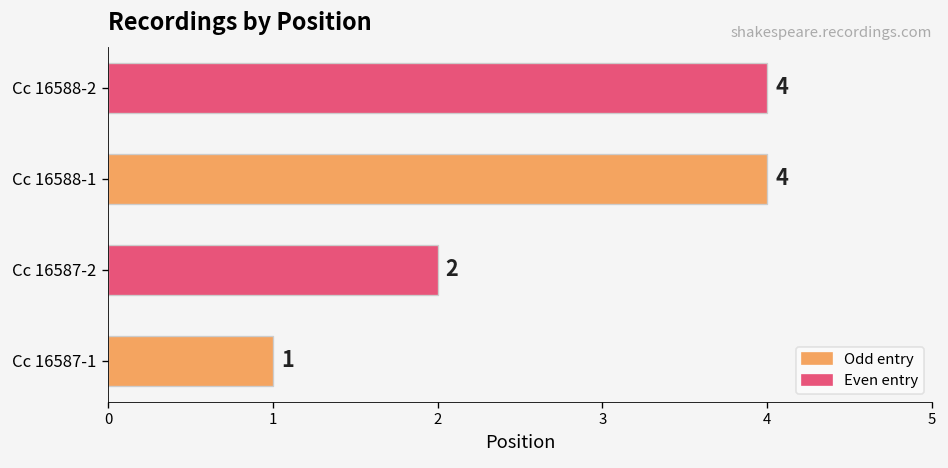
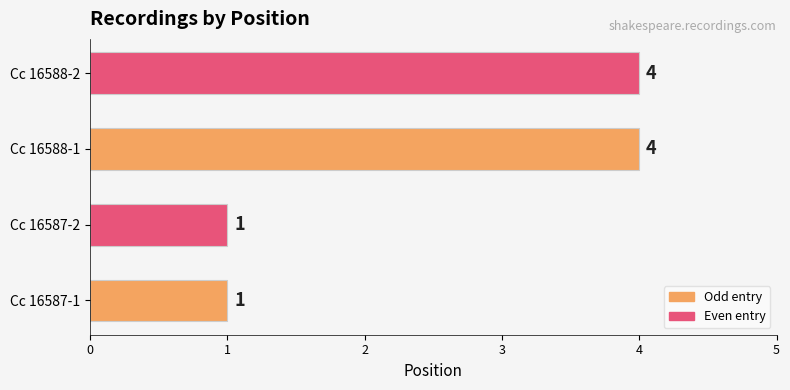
Cc 16587-2: 2 -> 1
